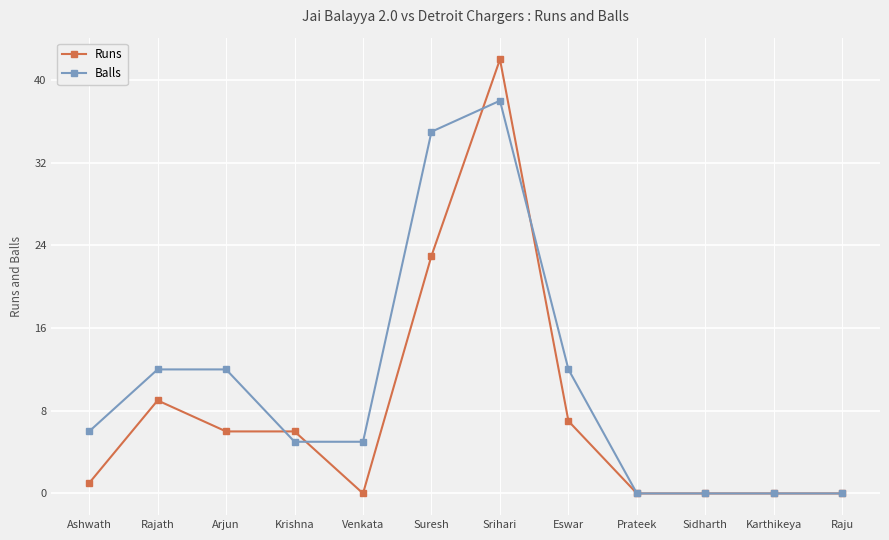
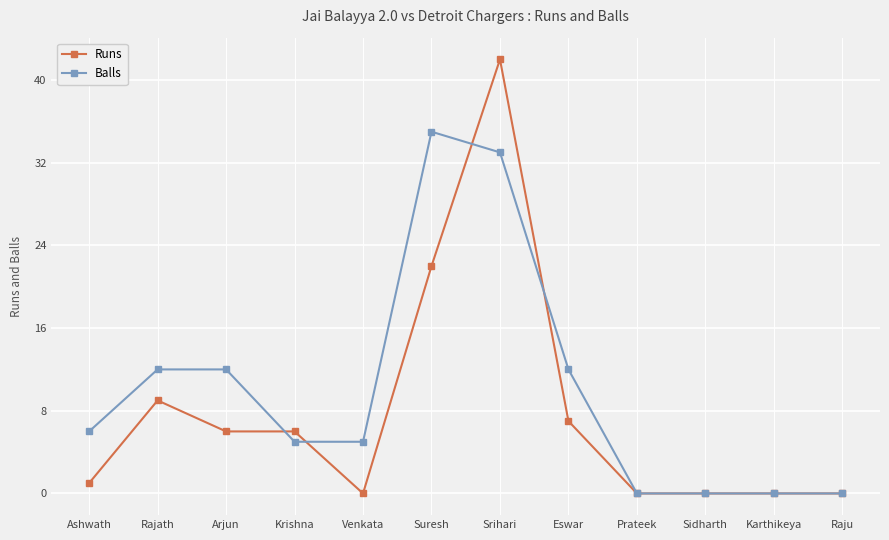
Runs, Suresh: 23 -> 22
Balls, Srihari: 38 -> 33
